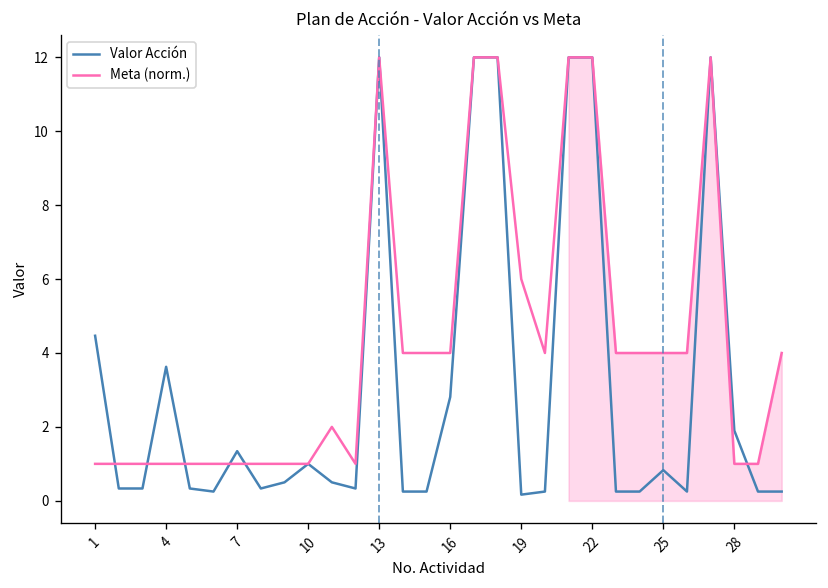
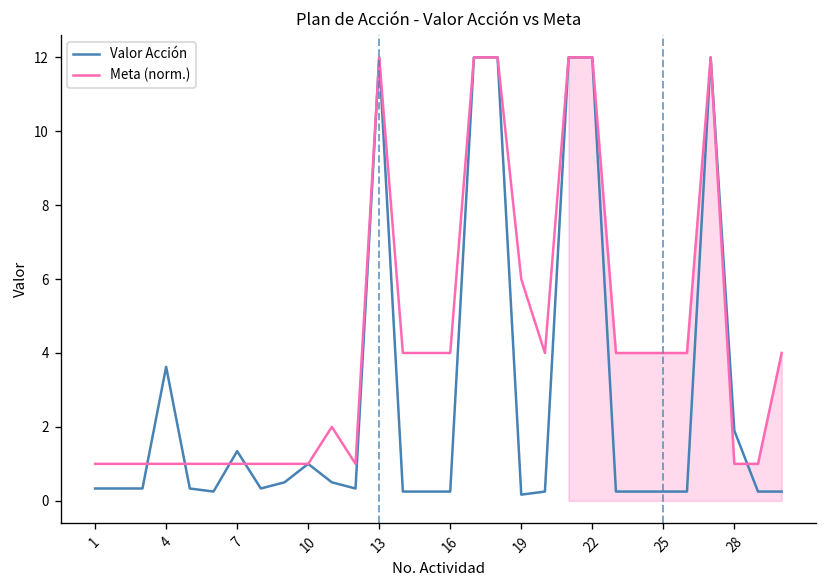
Valor Acción, 1: 4.5 -> 0.3
Valor Acción, 16: 2.8 -> 0.3
Valor Acción, 25: 0.8 -> 0.3
